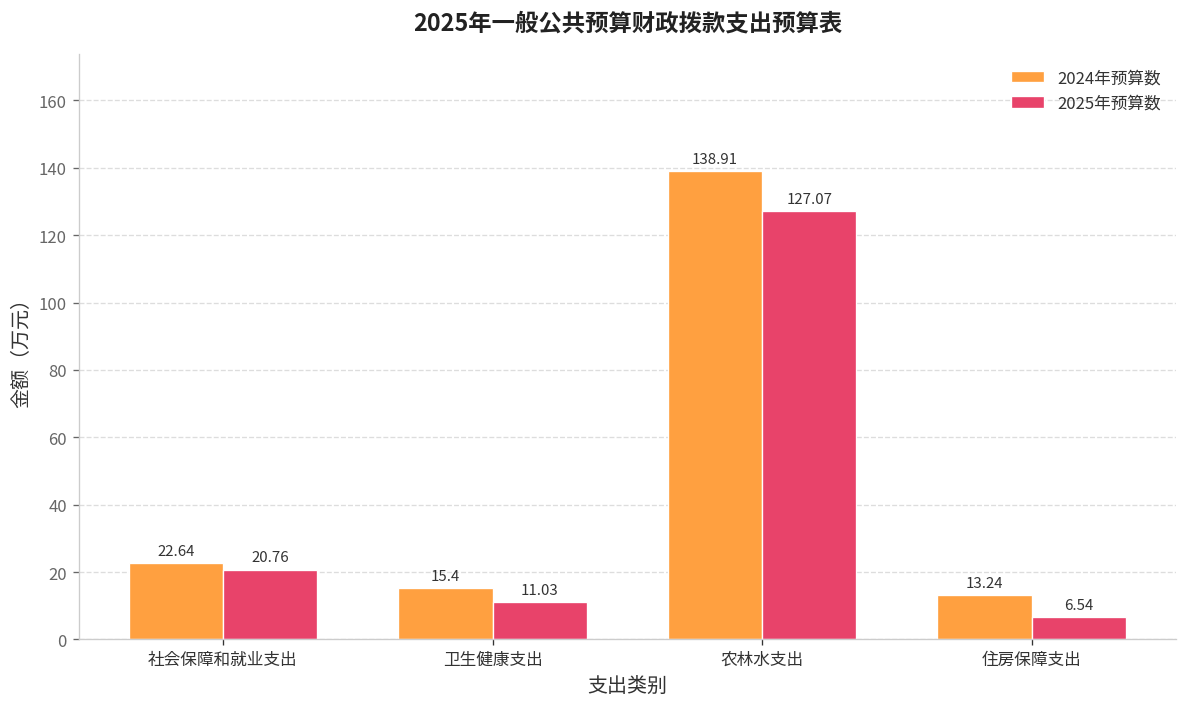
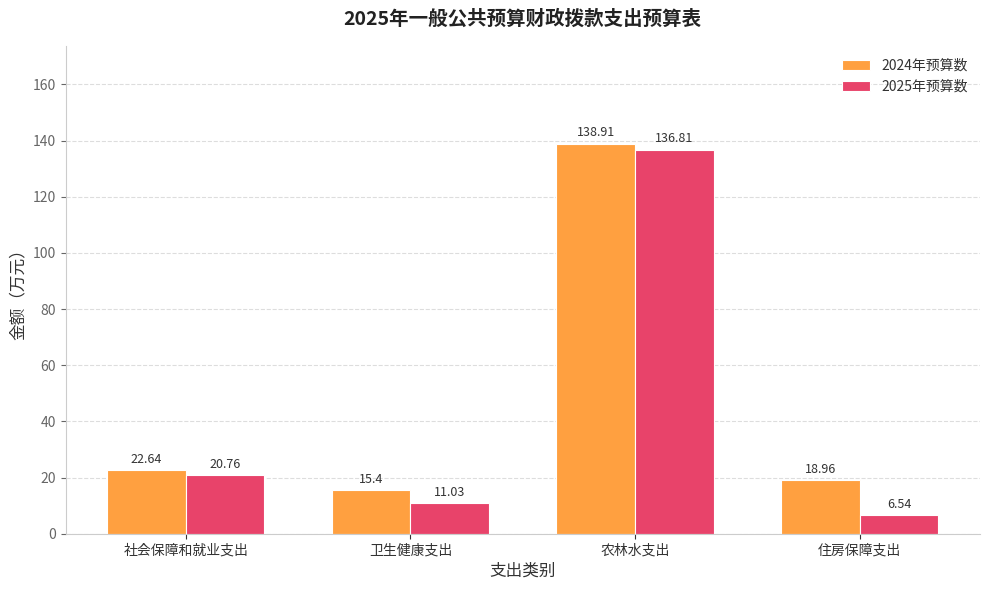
2025年预算数, 农林水支出: 127.07 -> 136.81
2024年预算数, 住房保障支出: 13.24 -> 18.96
